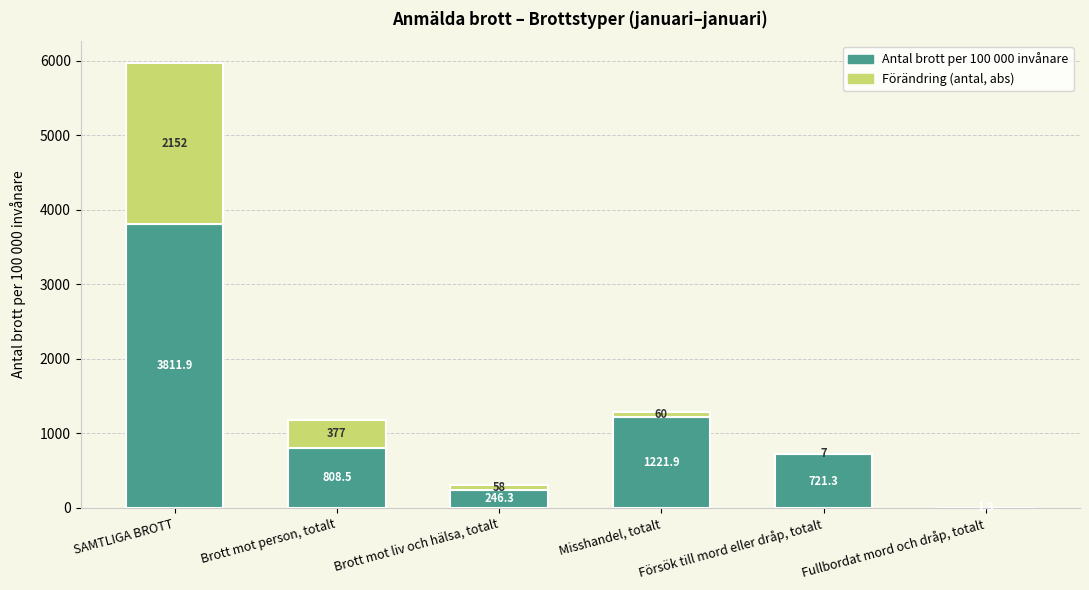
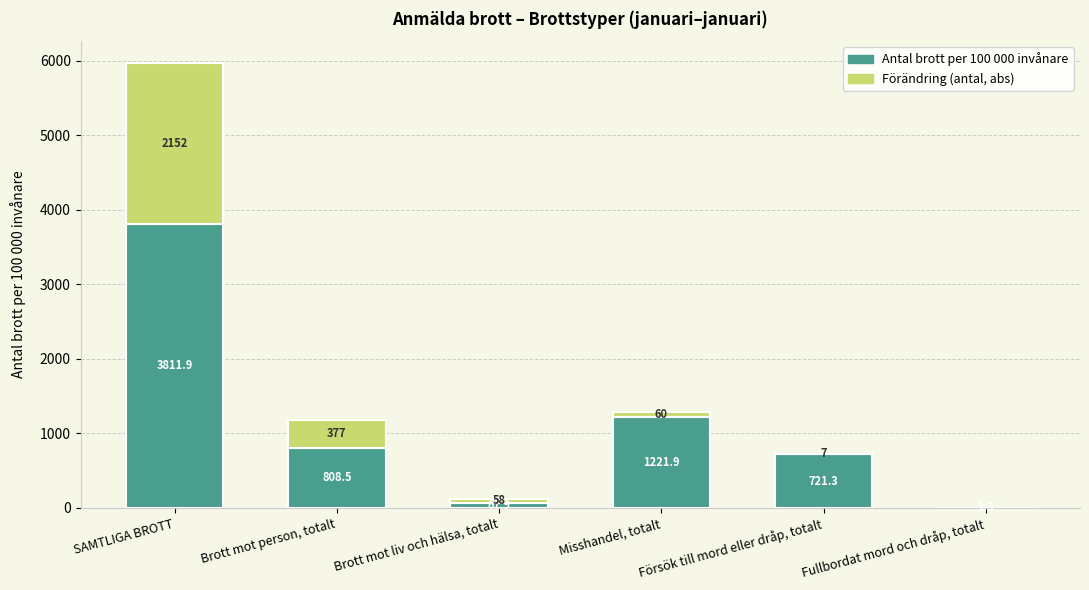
Antal brott per 100 000 invånare, Brott mot liv och hälsa, totalt: 200 -> 100
